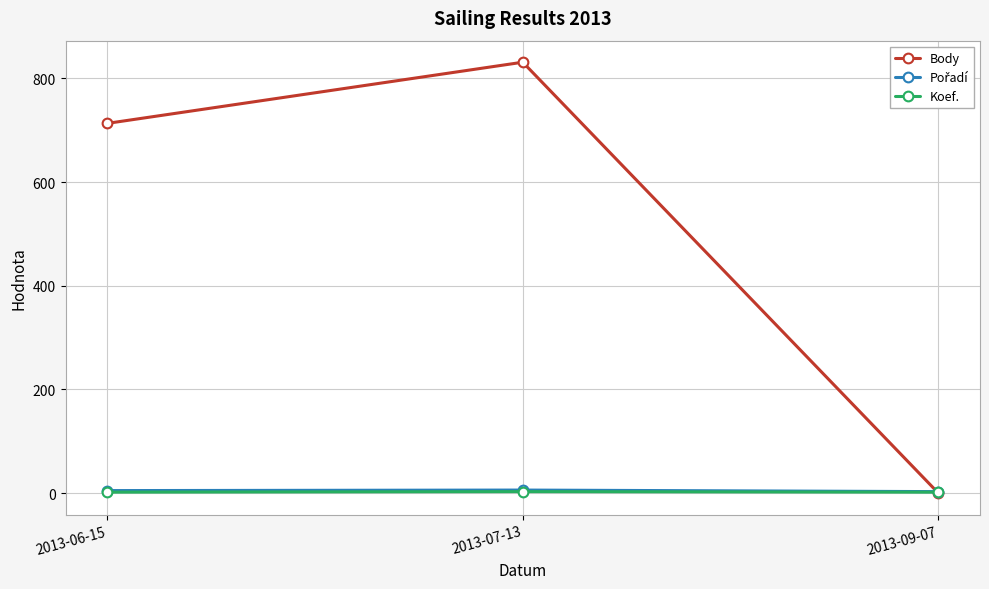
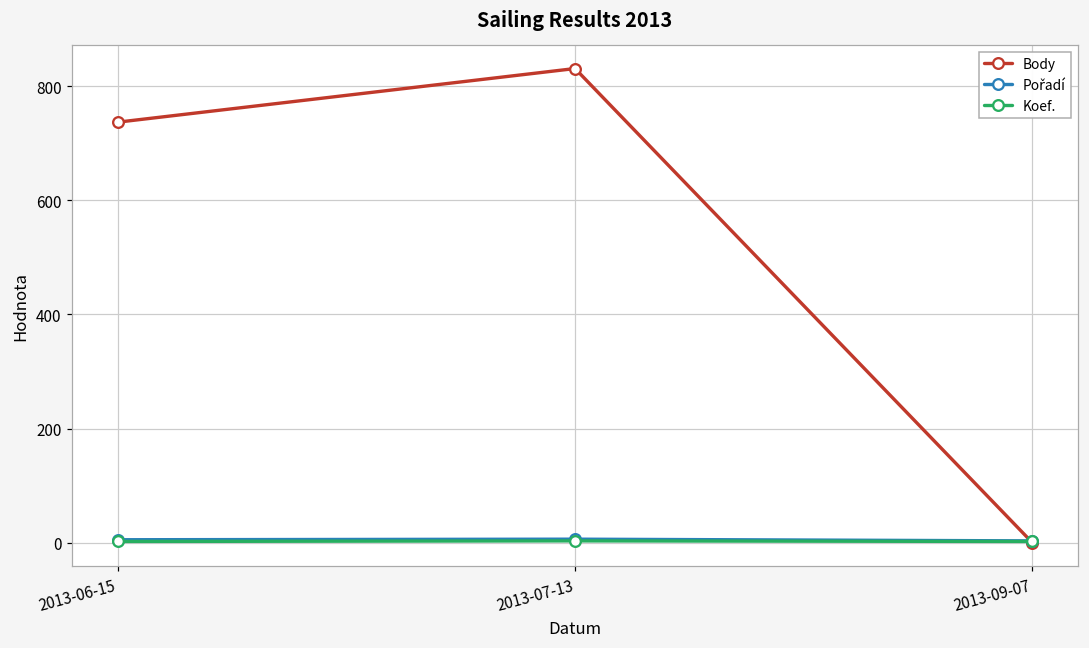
Body, 2013-06-15: 710 -> 740
